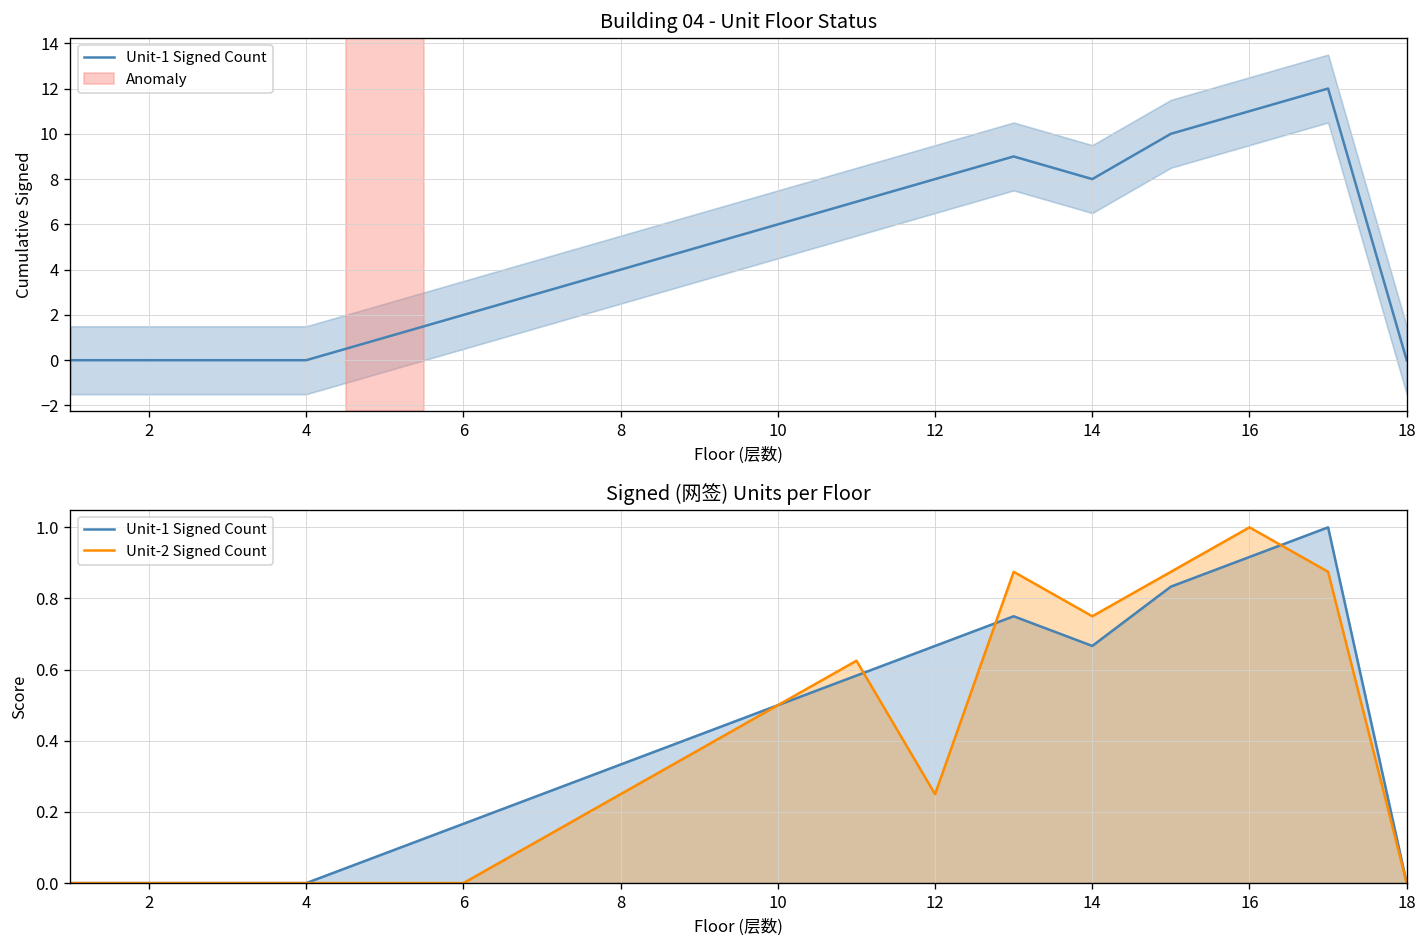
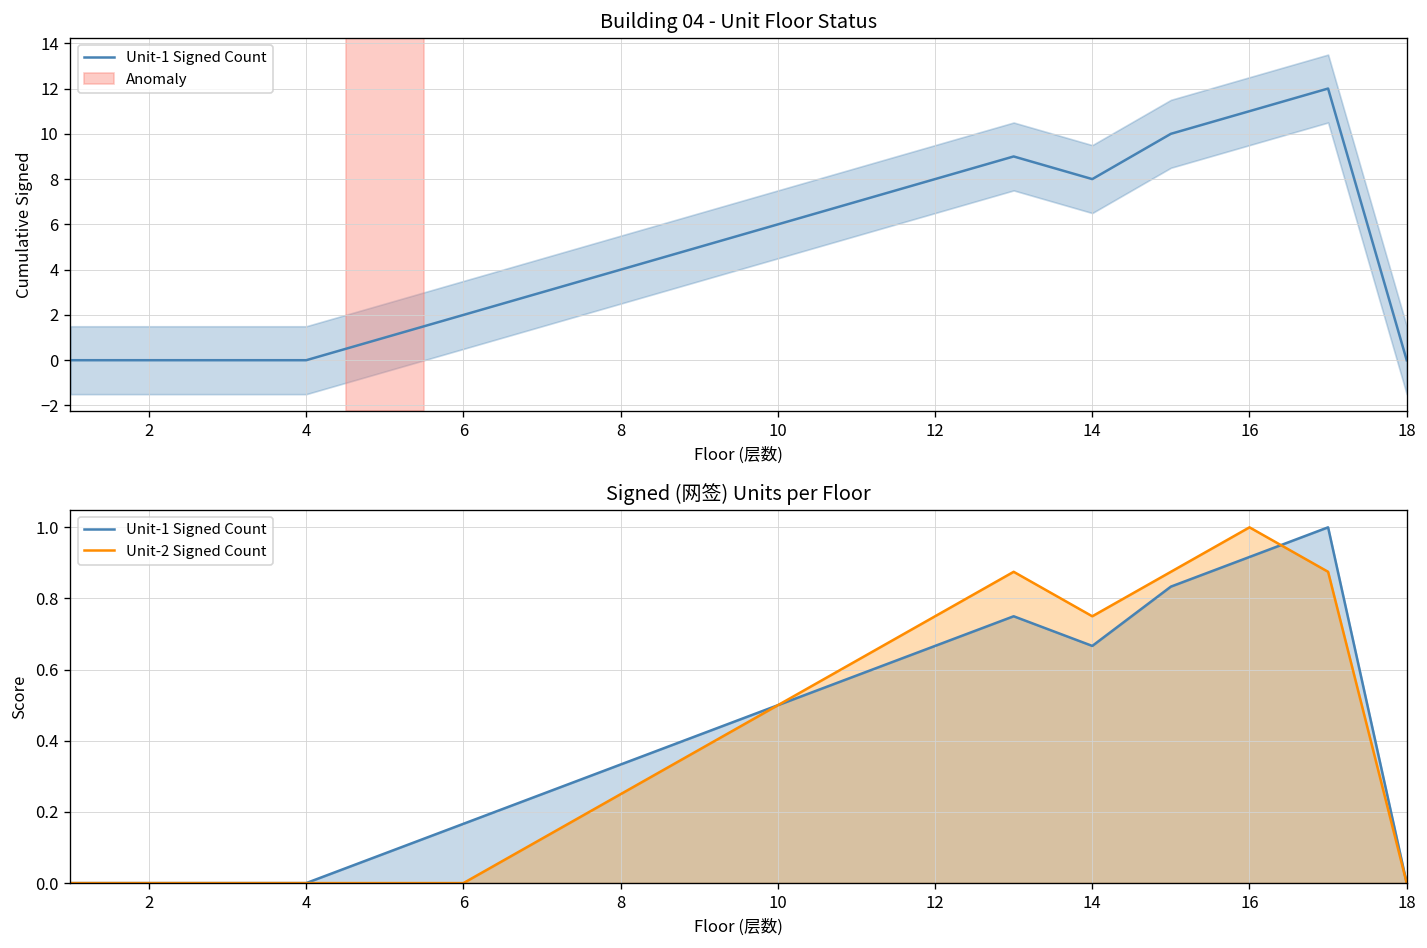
Signed (网签) Units per Floor, Unit-2 Signed Count, 12: 0.25 -> 0.75
